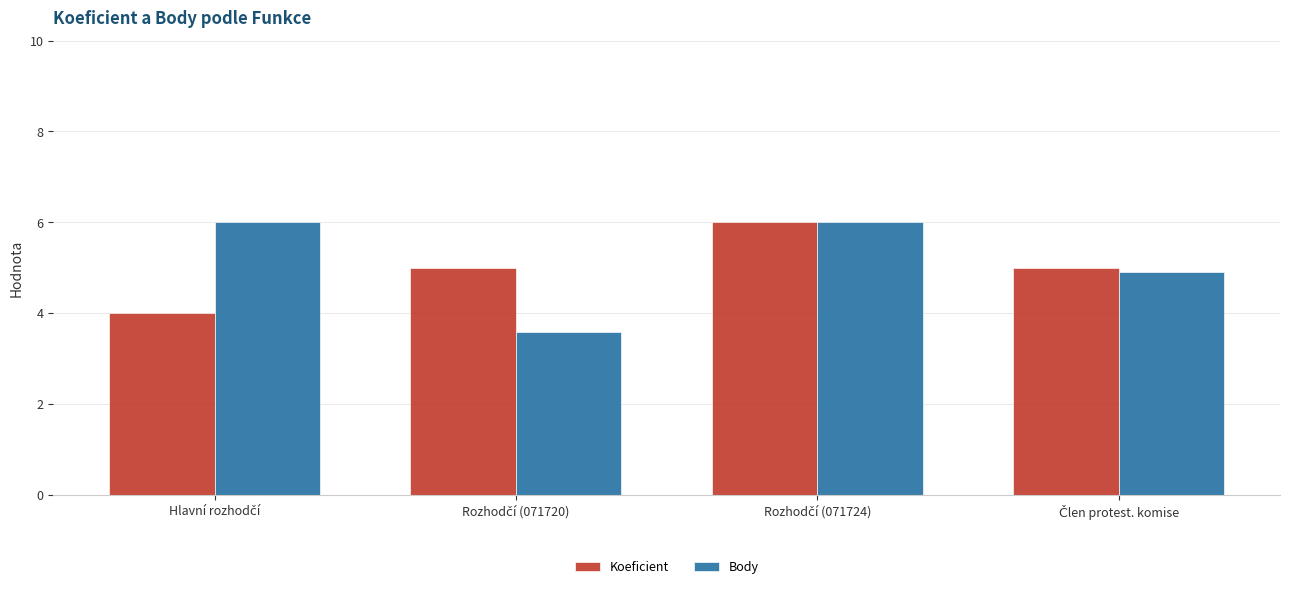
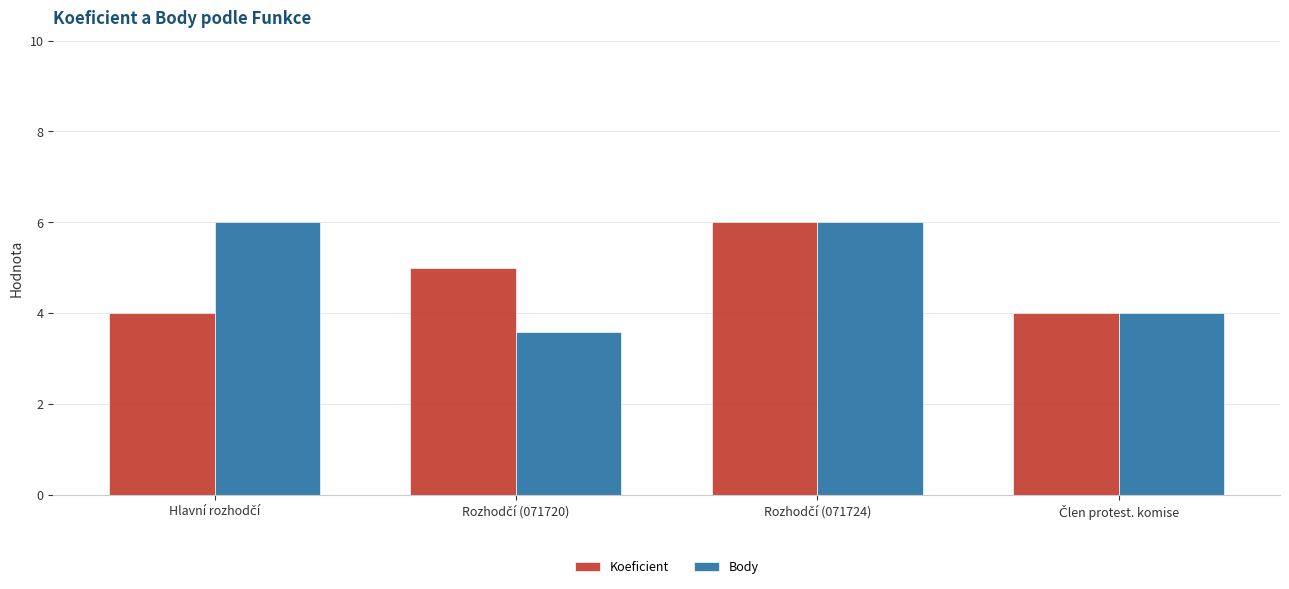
Koeficient, Člen protest. komise: 5 -> 4
Body, Člen protest. komise: 4.9 -> 4.0
